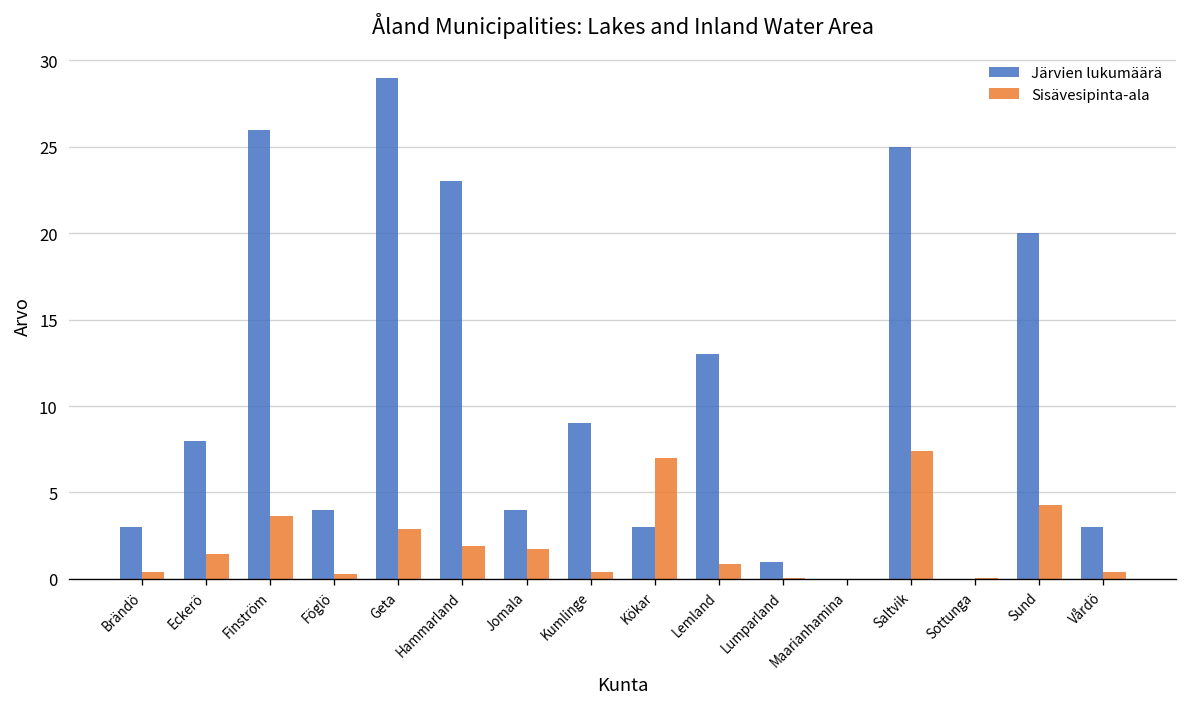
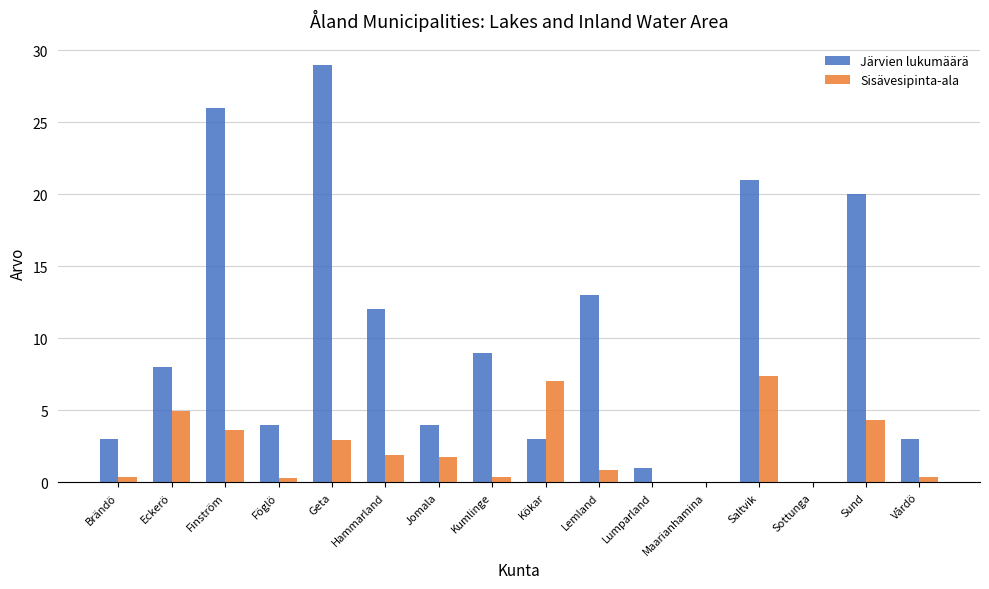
Sisävesipinta-ala, Eckerö: 1.5 -> 5.0
Järvien lukumäärä, Hammarland: 23 -> 12
Järvien lukumäärä, Saltvik: 25 -> 21
